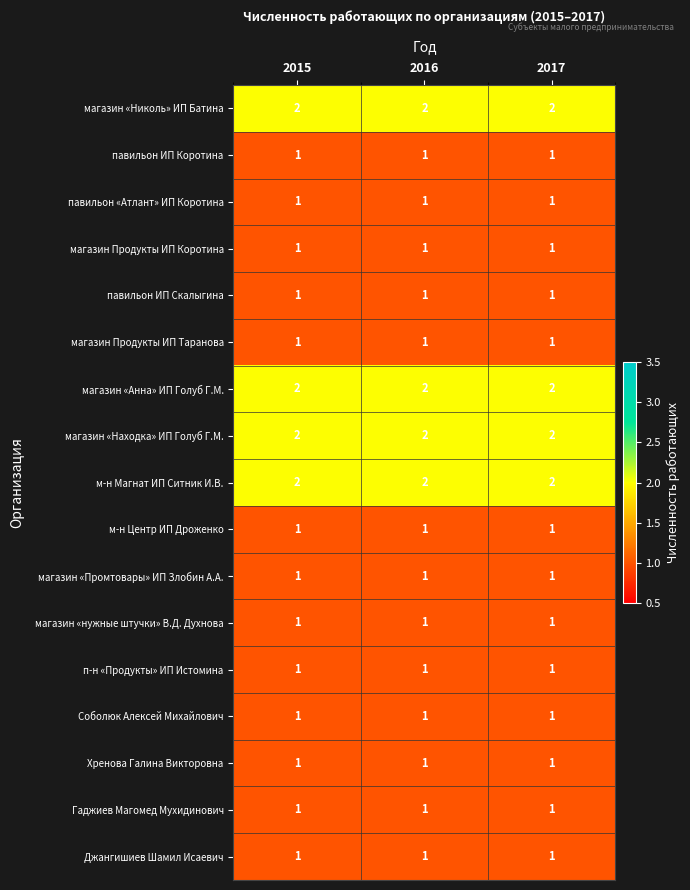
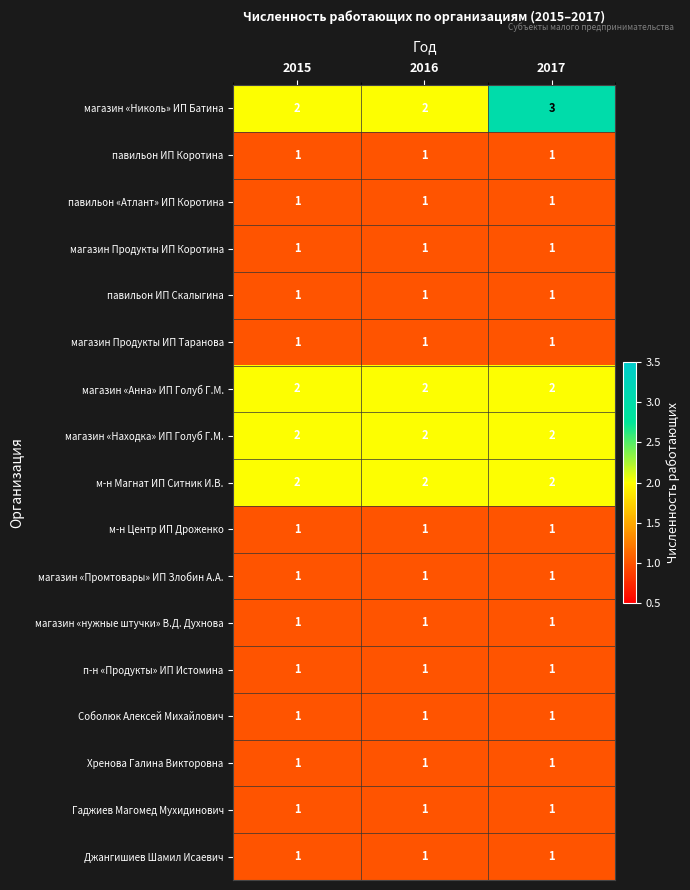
магазин «Николь» ИП Батина, 2017: 2 -> 3
